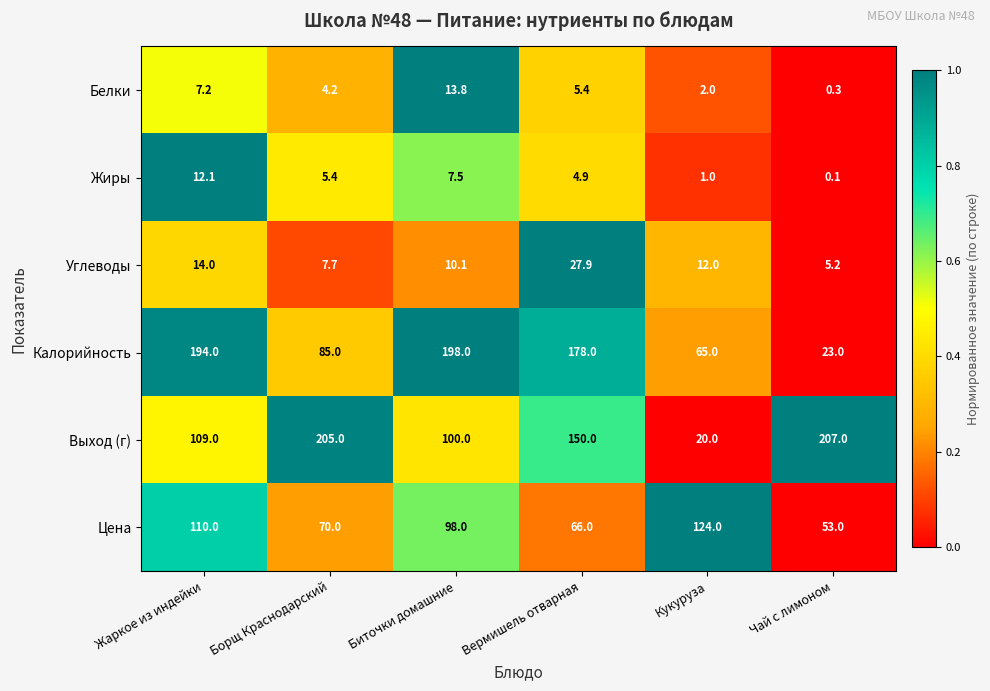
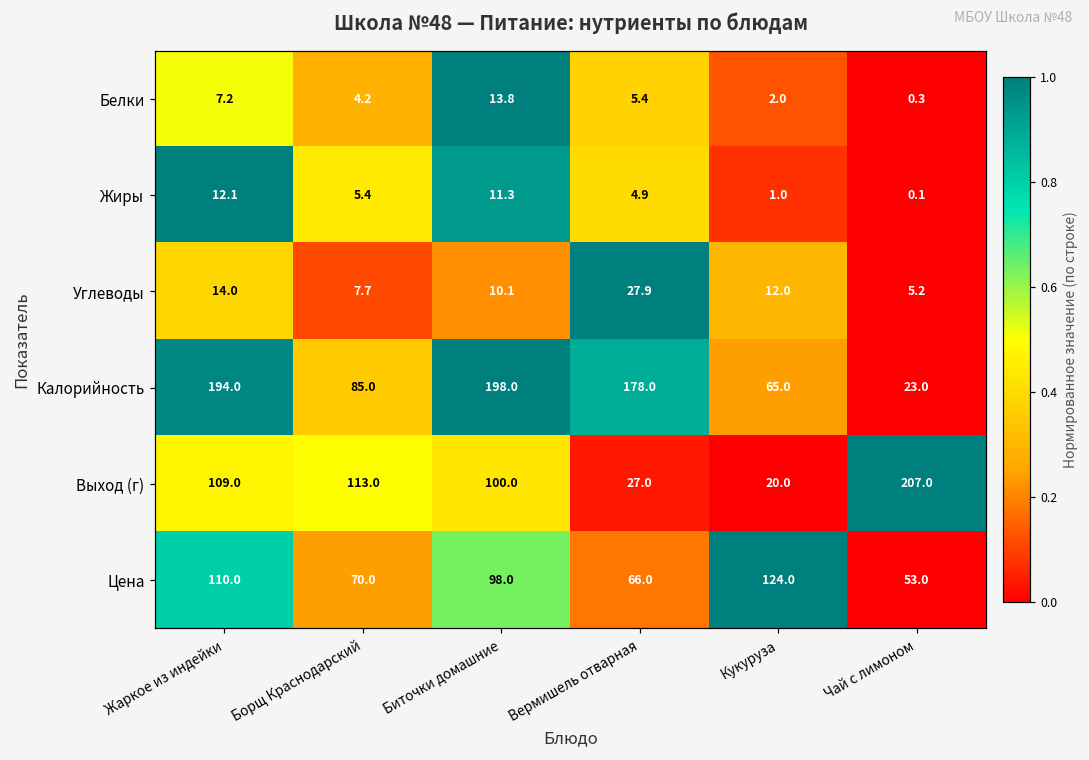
Жиры, Биточки домашние: 7.5 -> 11.3
Выход (г), Борщ Краснодарский: 205.0 -> 113.0
Выход (г), Вермишель отварная: 150.0 -> 27.0
